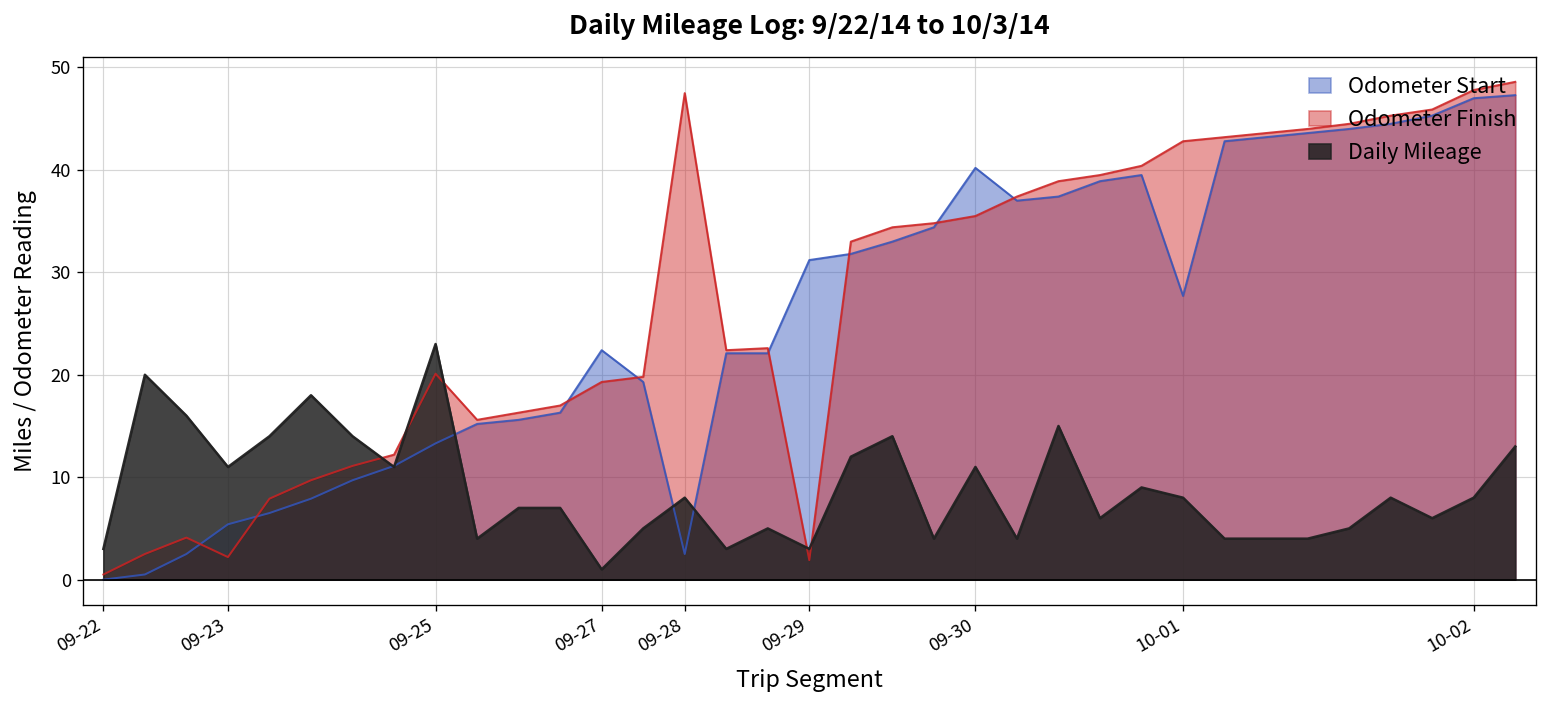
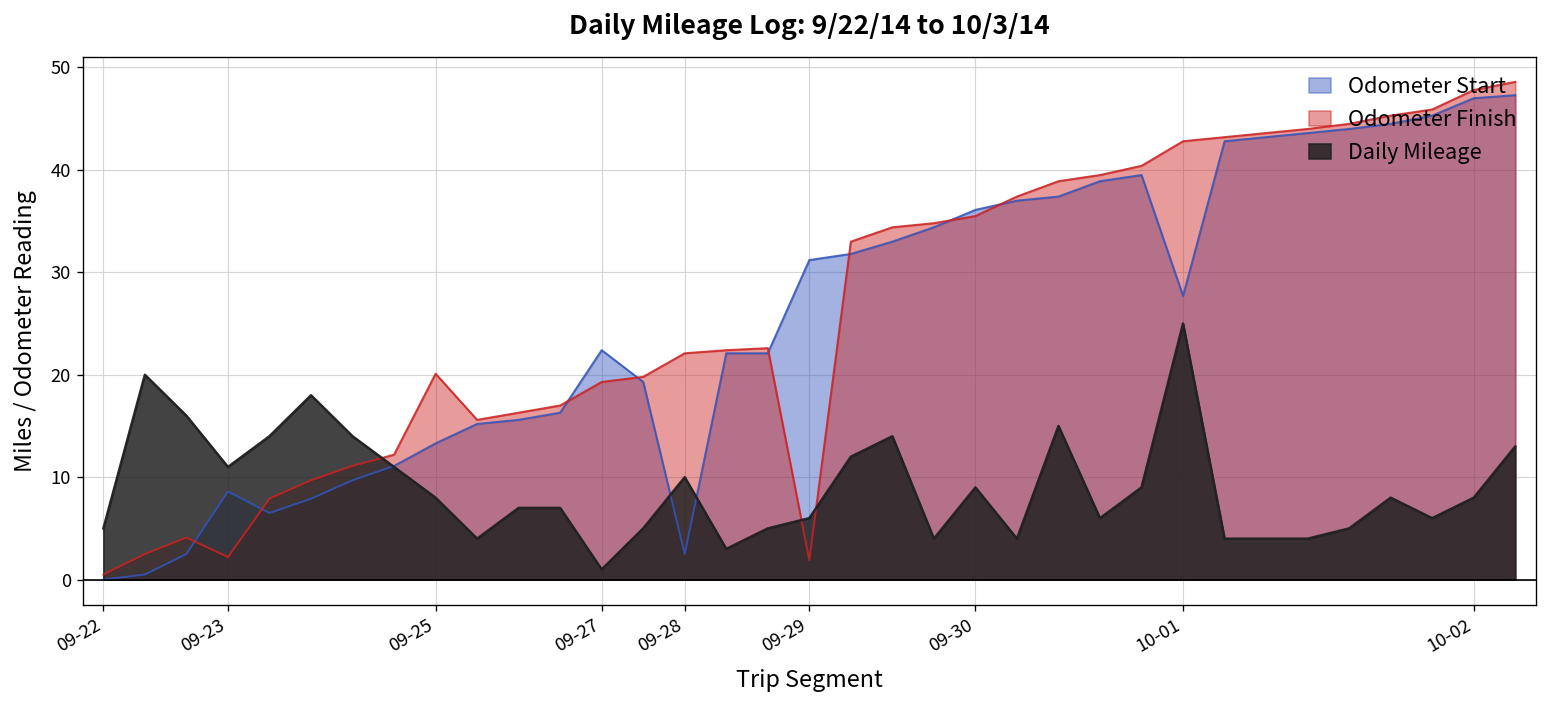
Daily Mileage, 09-22: 3 -> 5
Odometer Start, 09-23: 5 -> 9
Daily Mileage, 09-25: 23 -> 8
Odometer Finish, 09-28: 48 -> 22
Daily Mileage, 09-28: 8 -> 10
Daily Mileage, 09-29: 3 -> 6
Odometer Start, 09-30: 40 -> 36
Daily Mileage, 09-30: 11 -> 9
Daily Mileage, 10-01: 8 -> 25
